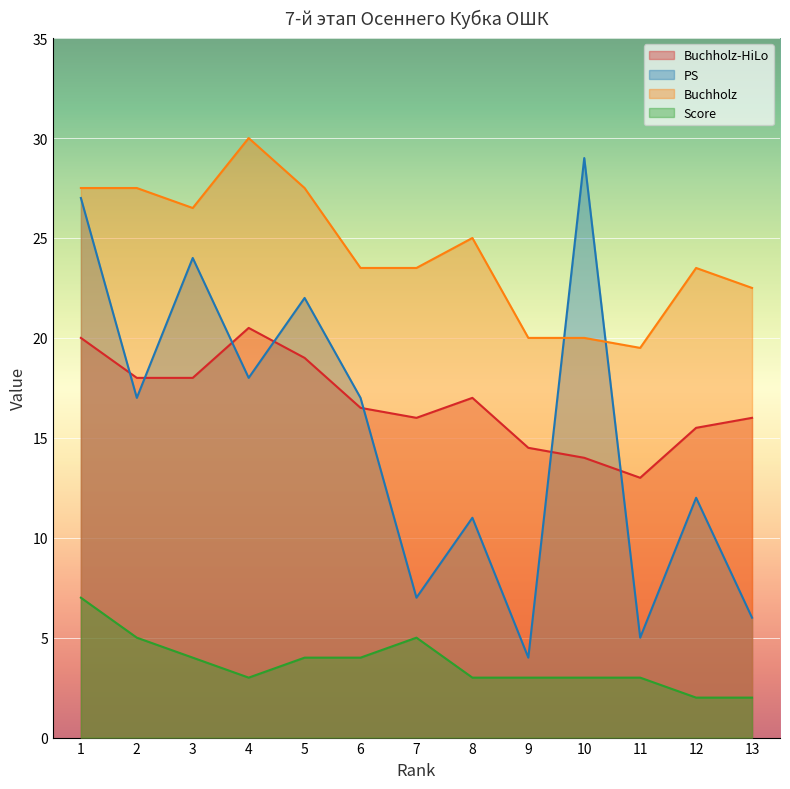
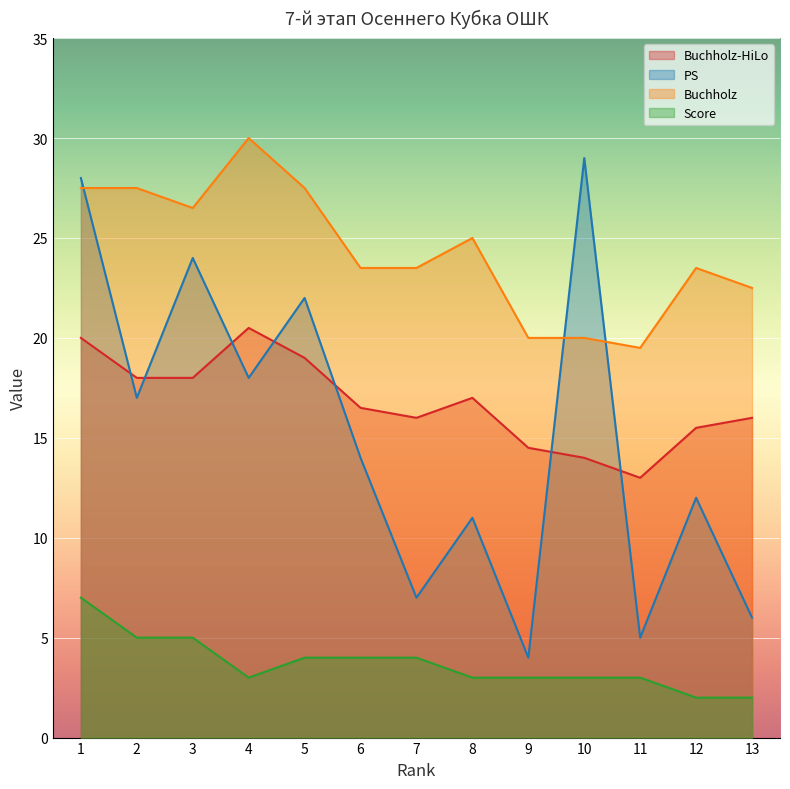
PS, 1: 27 -> 28
Score, 3: 4 -> 5
PS, 6: 17 -> 14
Score, 7: 5 -> 4
